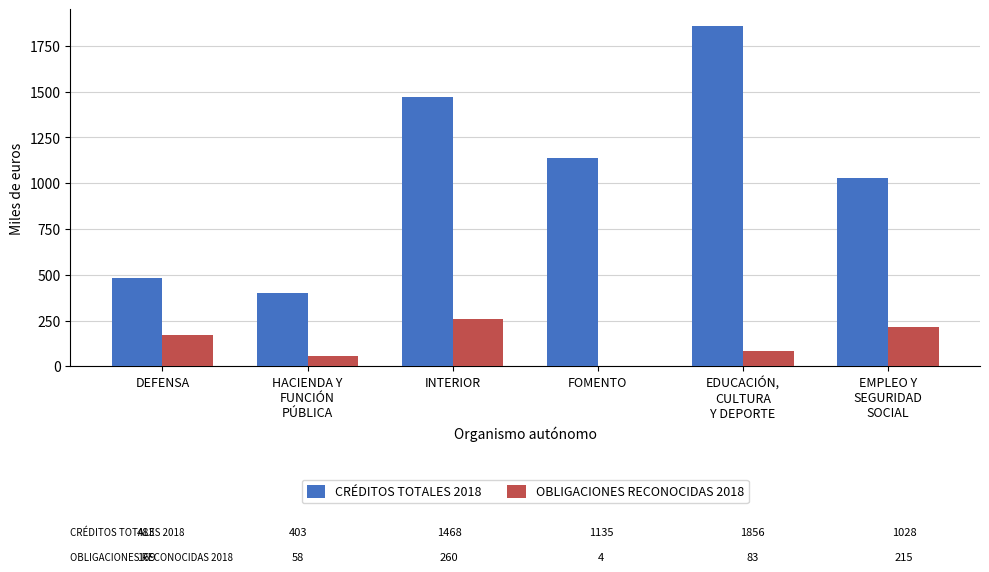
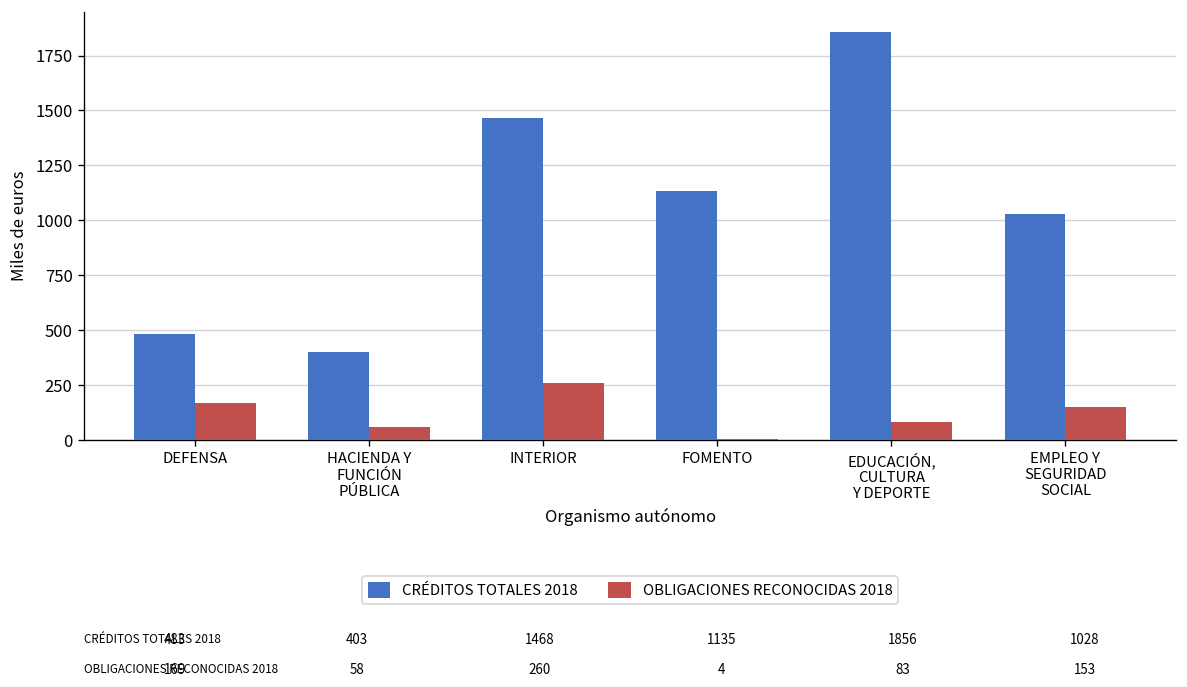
OBLIGACIONES RECONOCIDAS 2018, EMPLEO Y SEGURIDAD SOCIAL: 215 -> 153
